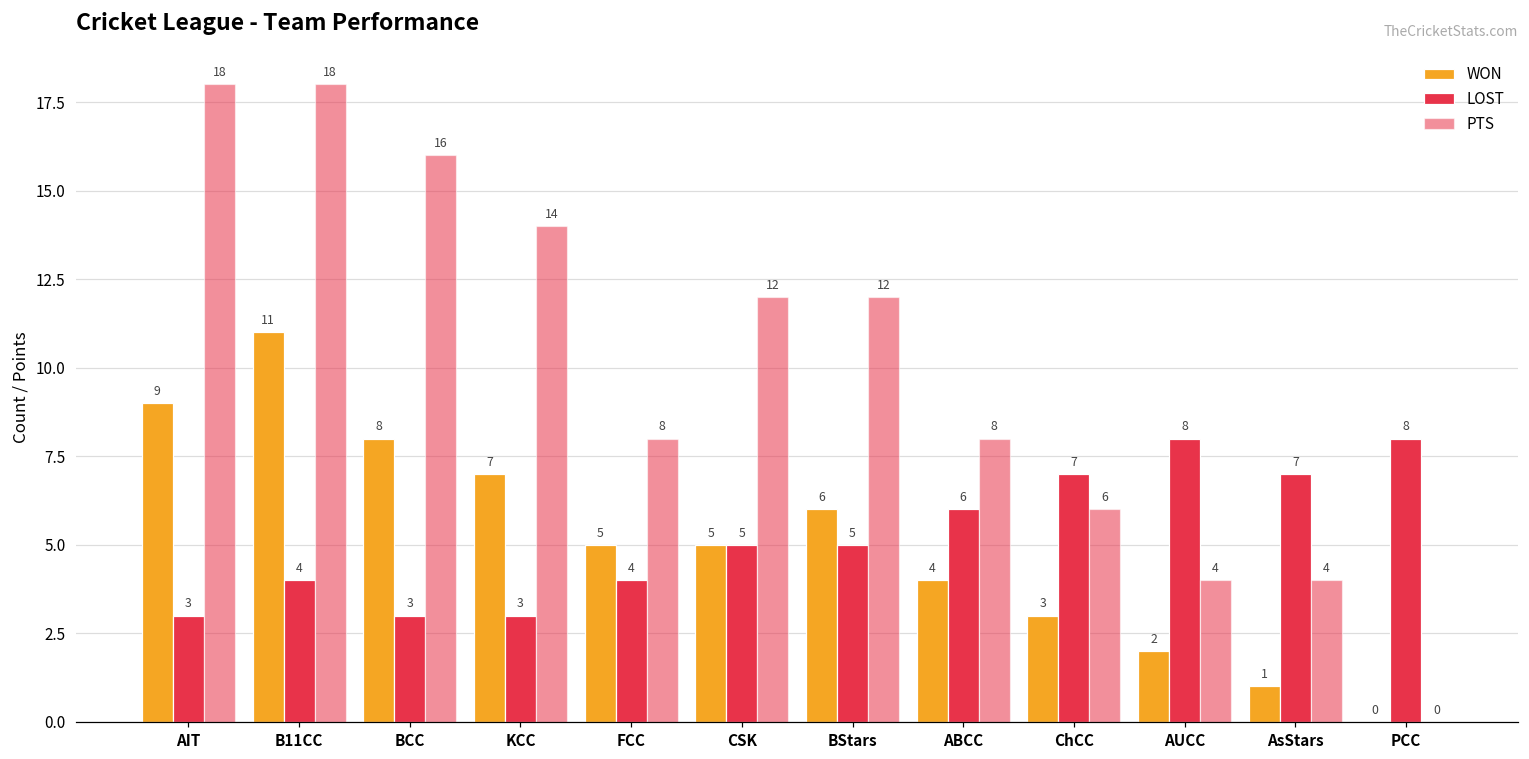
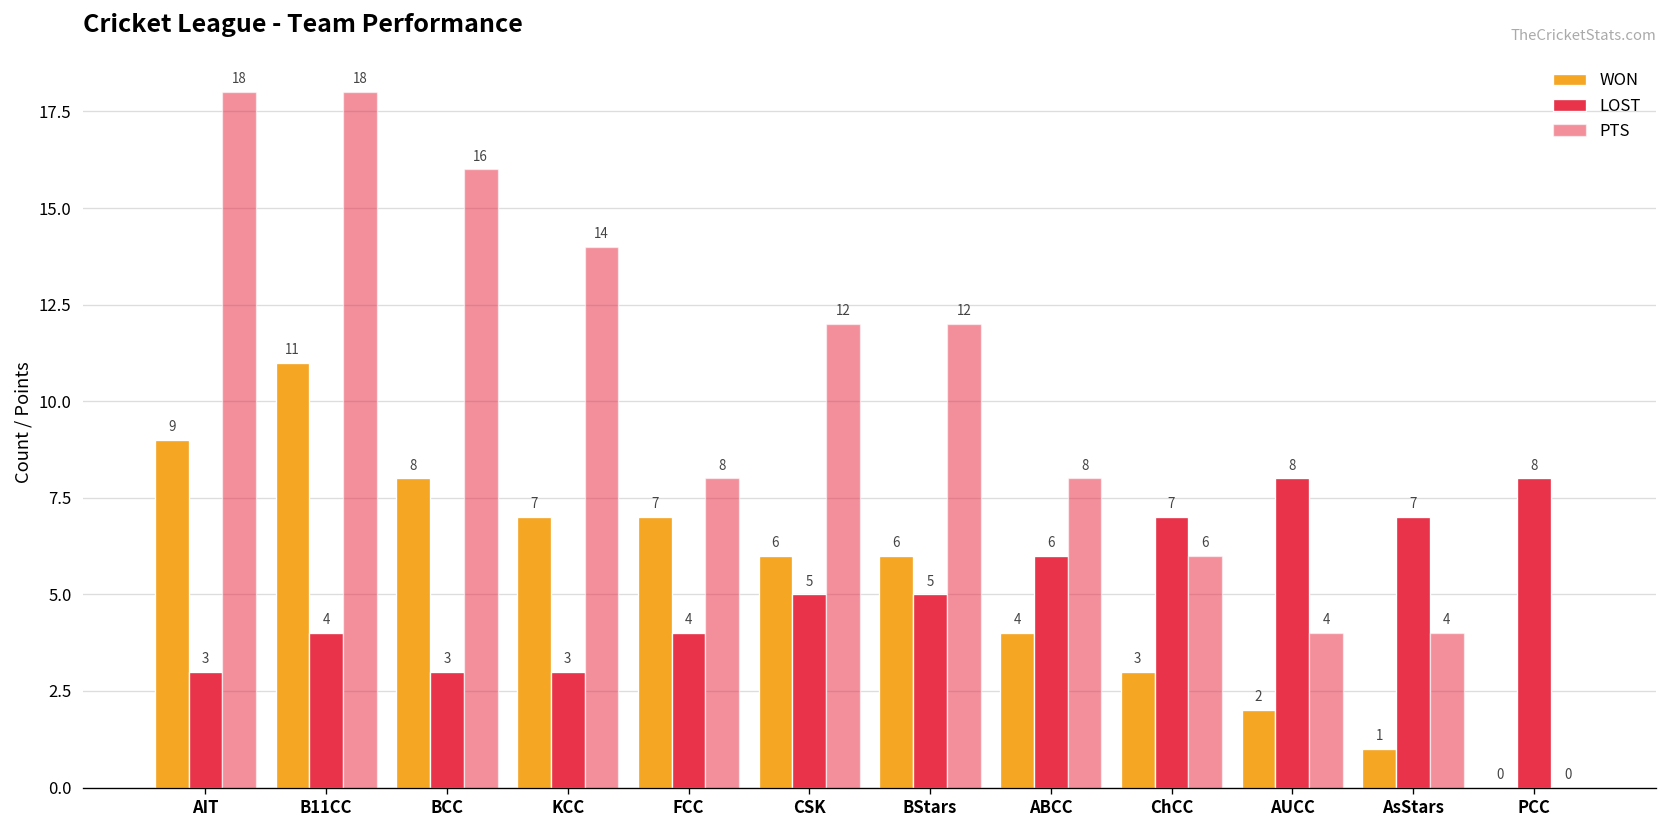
WON, FCC: 5 -> 7
WON, CSK: 5 -> 6
